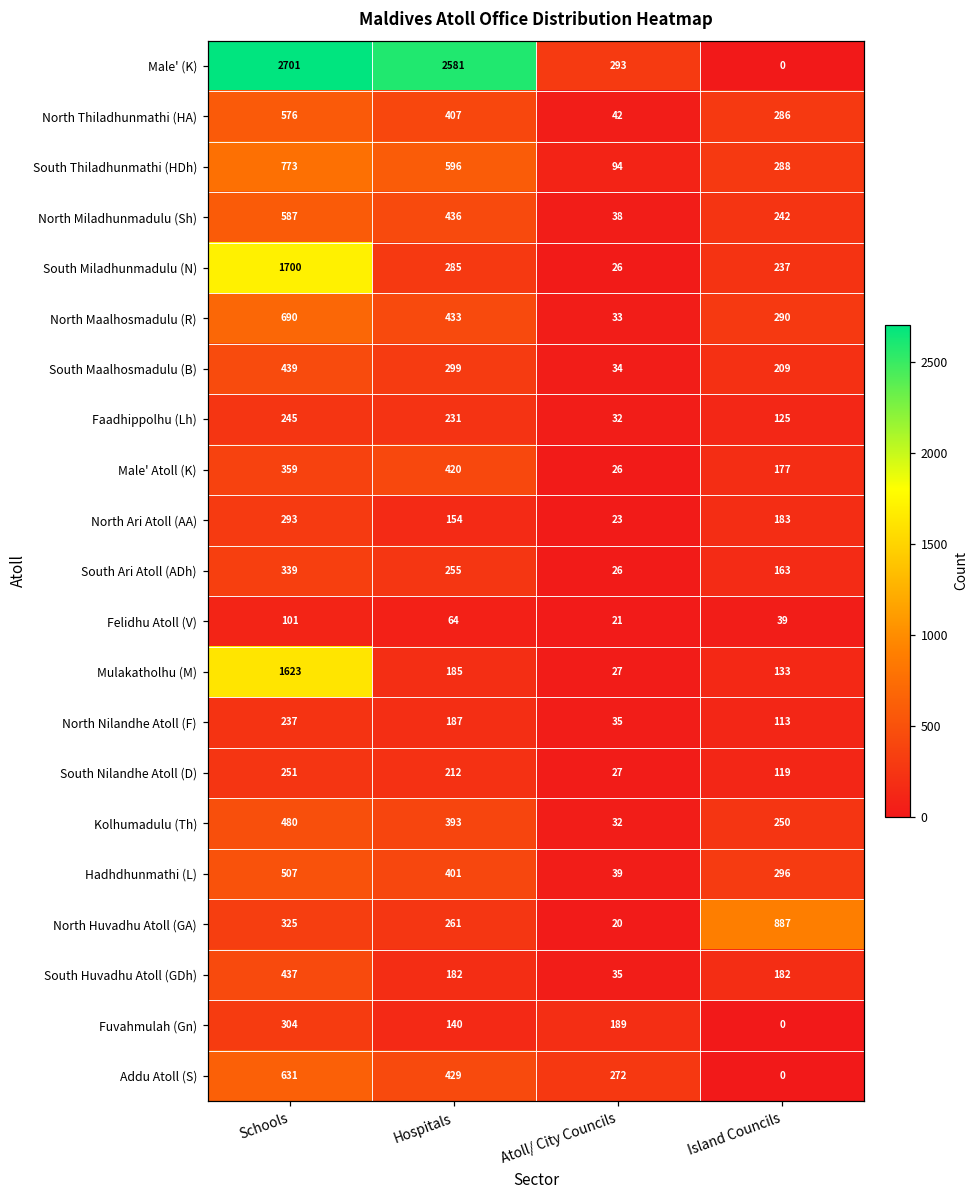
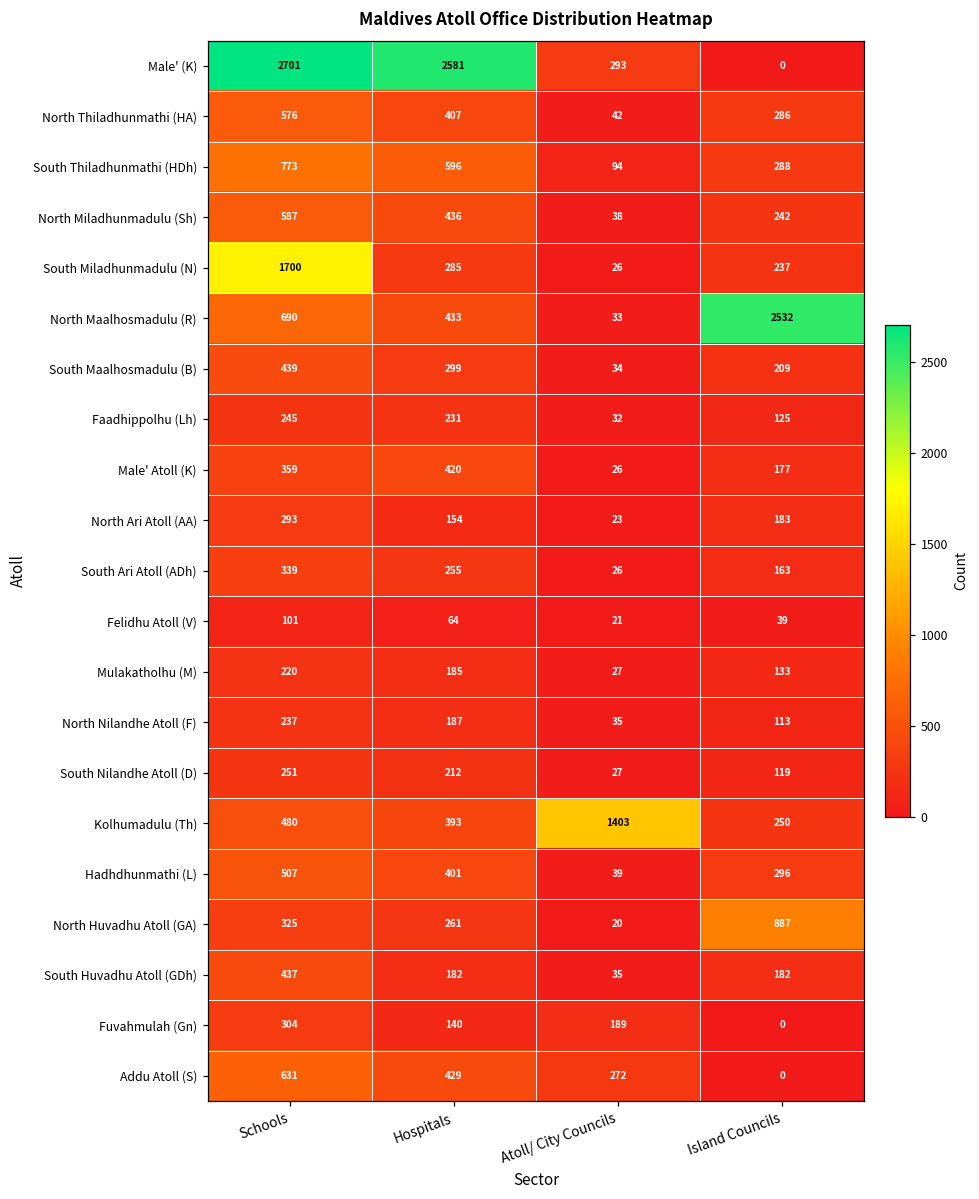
North Maalhosmadulu (R), Island Councils: 290 -> 2532
Mulakatholhu (M), Schools: 1623 -> 220
Kolhumadulu (Th), Atoll/ City Councils: 32 -> 1403
